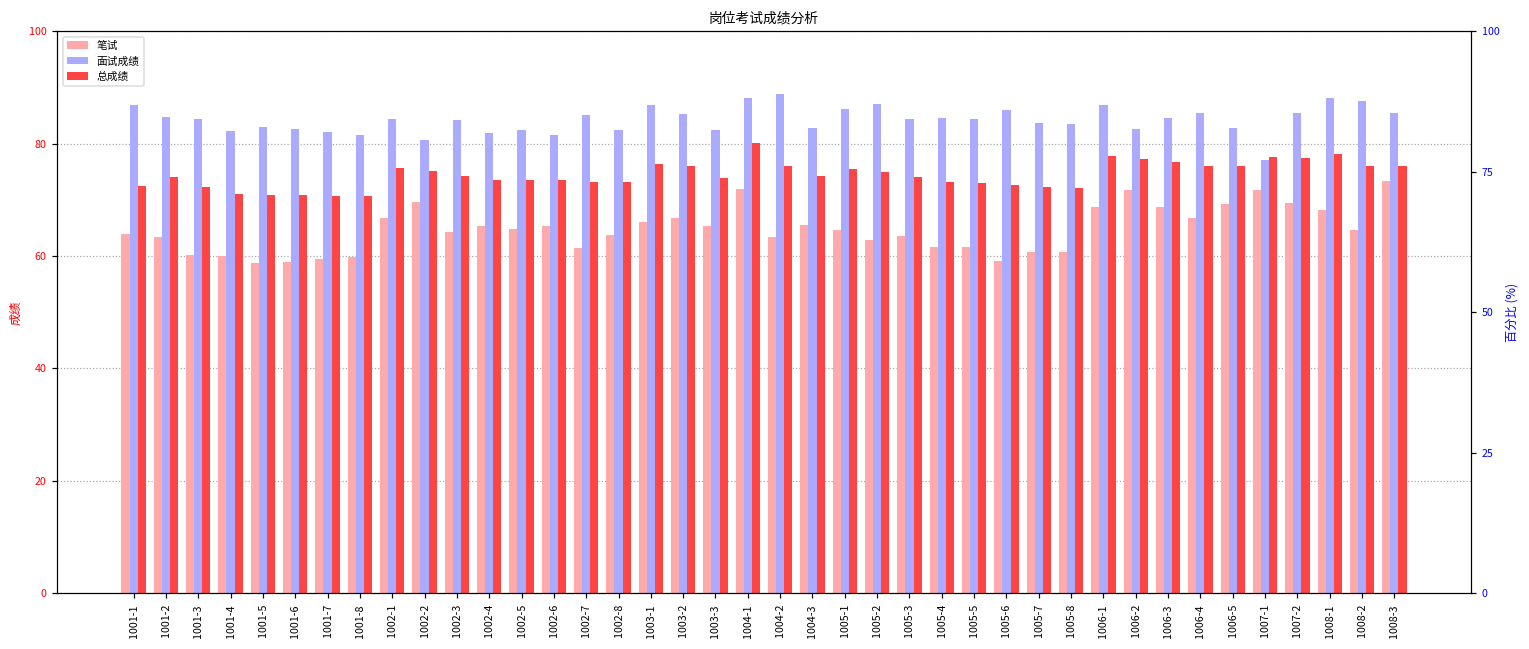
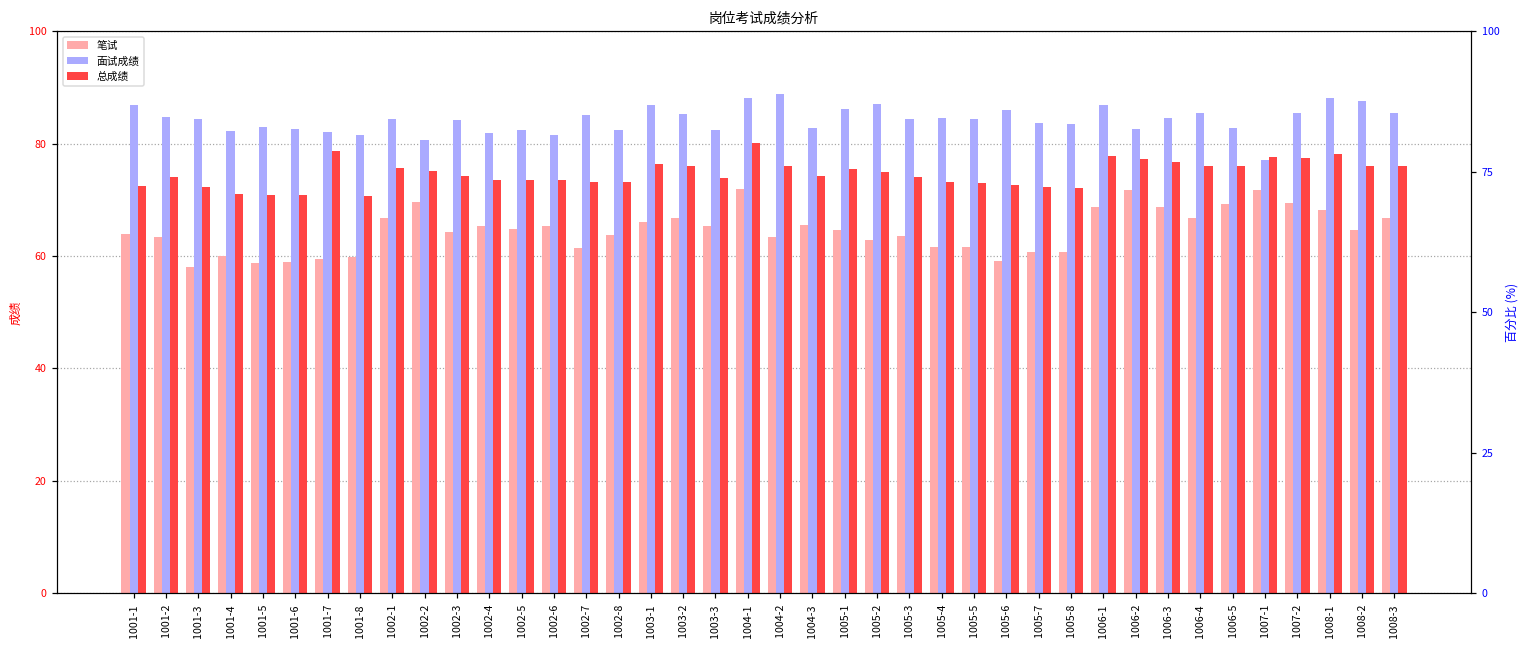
笔试, 1001-3: 60 -> 58
总成绩, 1001-7: 71 -> 79
笔试, 1008-3: 73 -> 67
